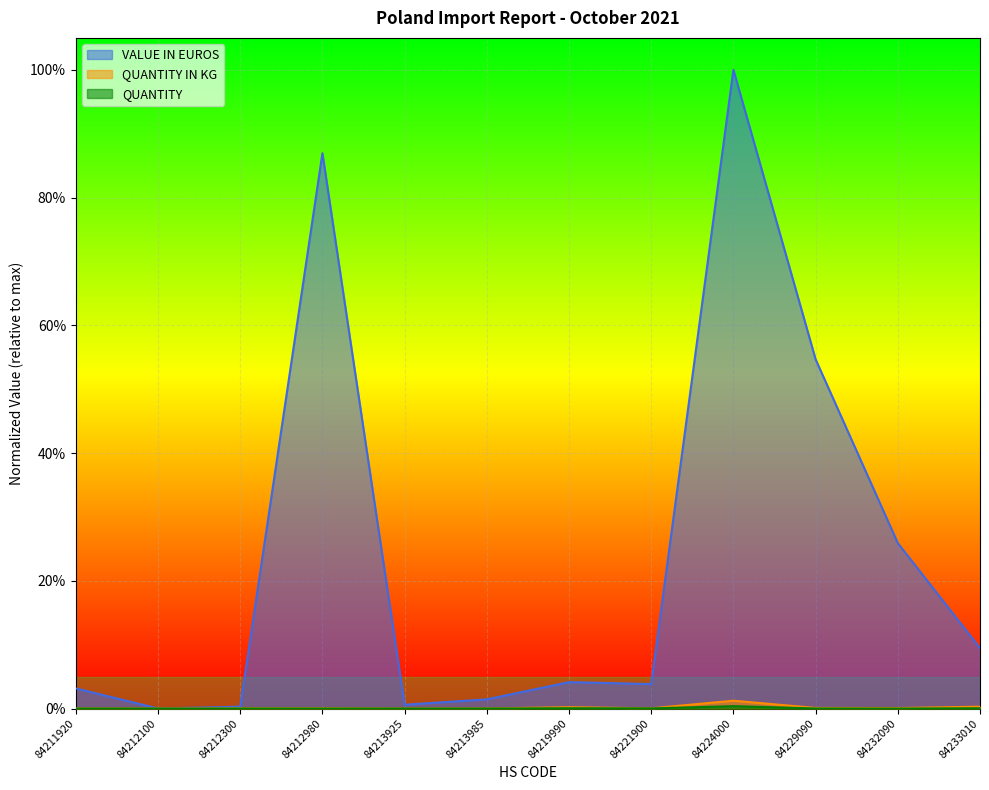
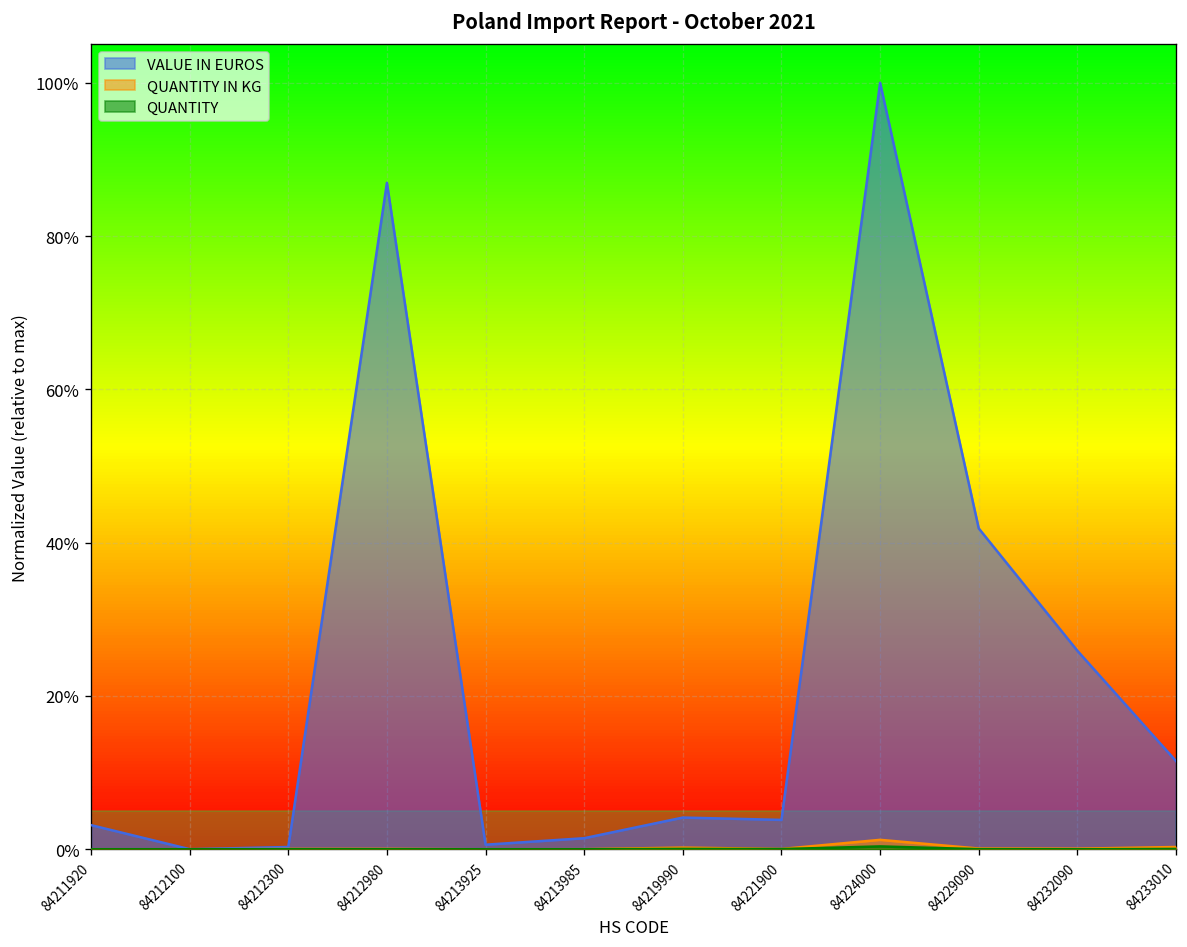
VALUE IN EUROS, 84229090: 55% -> 42%
VALUE IN EUROS, 84233010: 9% -> 12%
